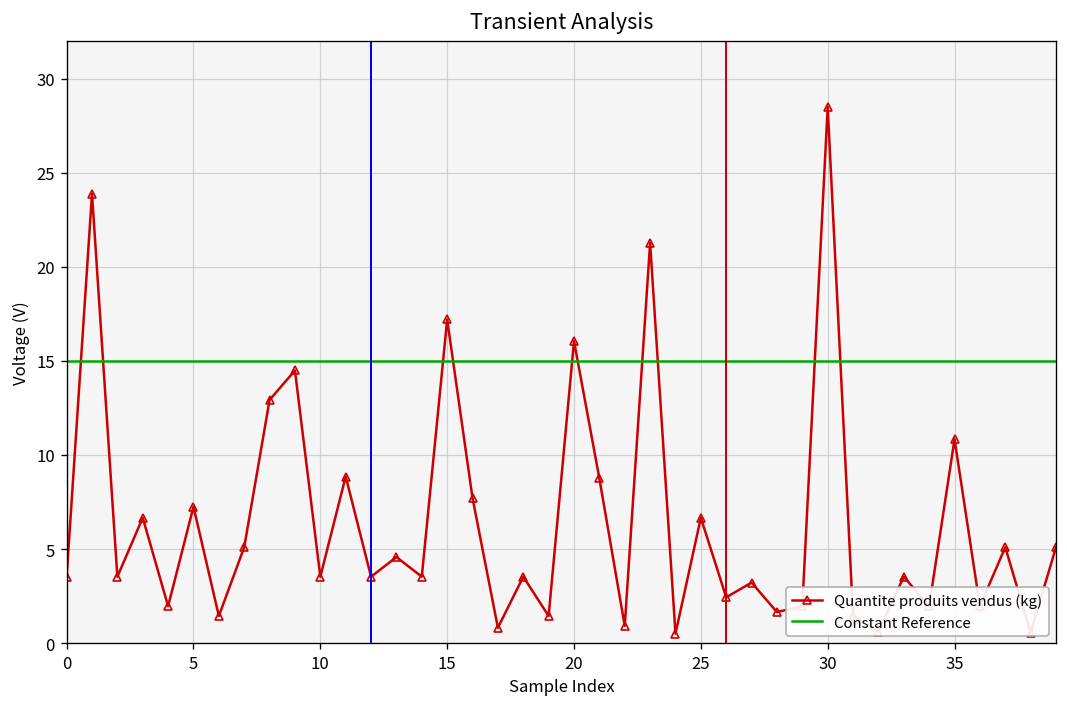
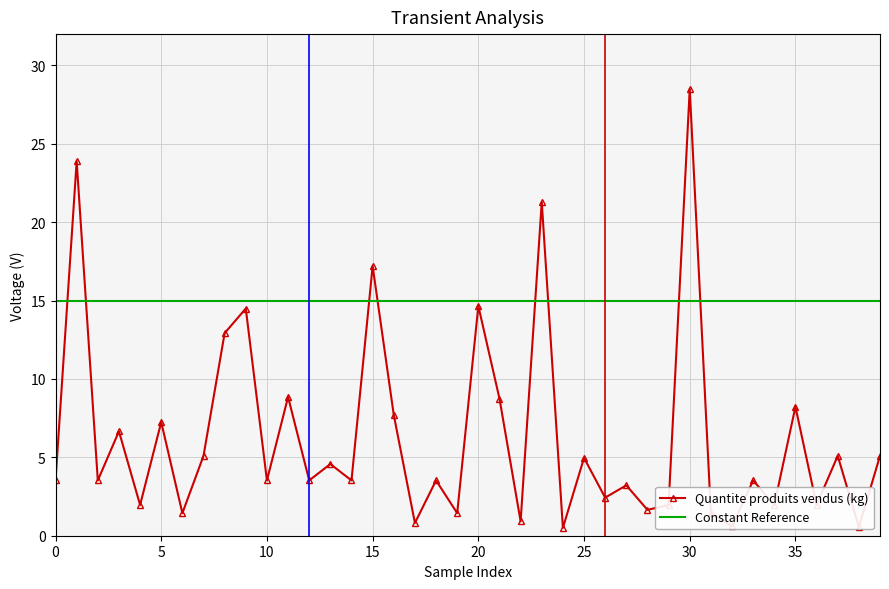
Quantite produits vendus (kg), 20: 16.1 -> 14.7
Quantite produits vendus (kg), 25: 6.7 -> 5.0
Quantite produits vendus (kg), 35: 10.8 -> 8.2
